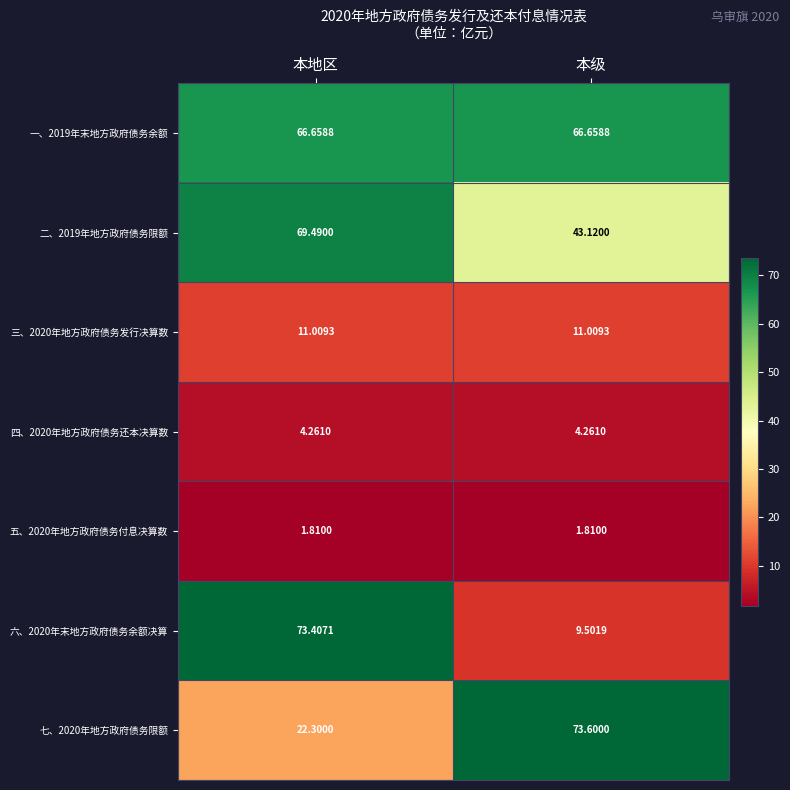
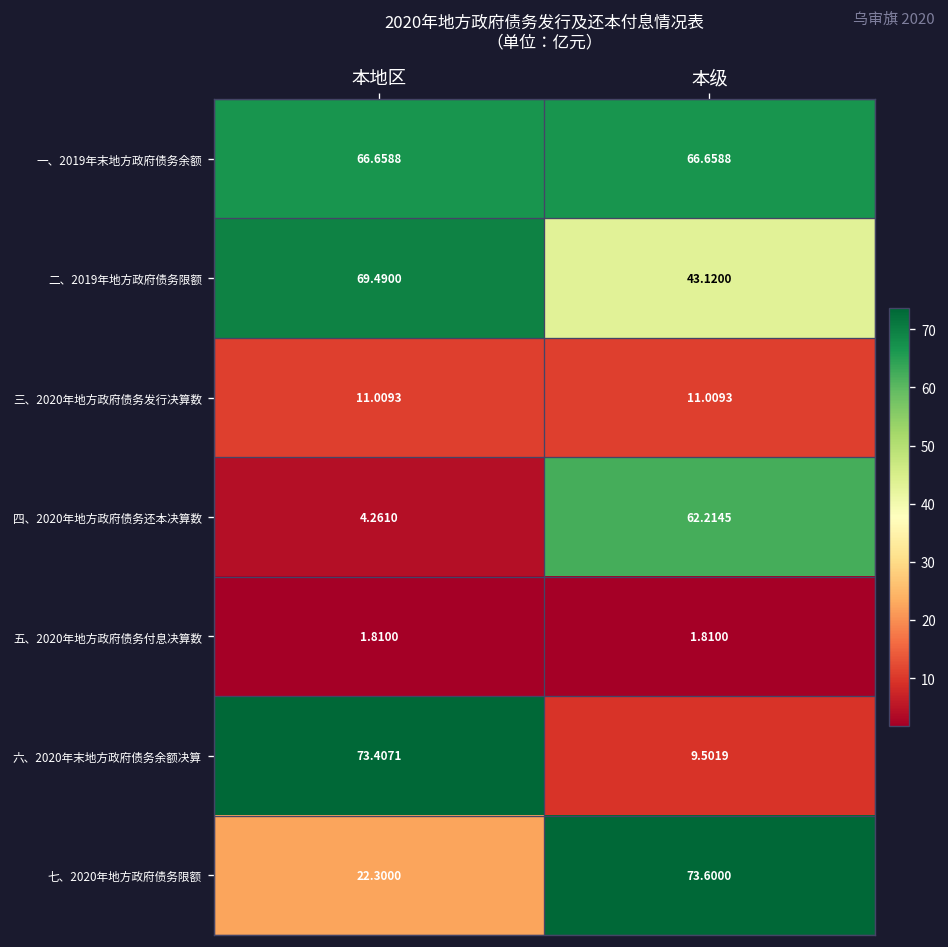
四、2020年地方政府债务还本决算数, 本级: 4.2610 -> 62.2145
